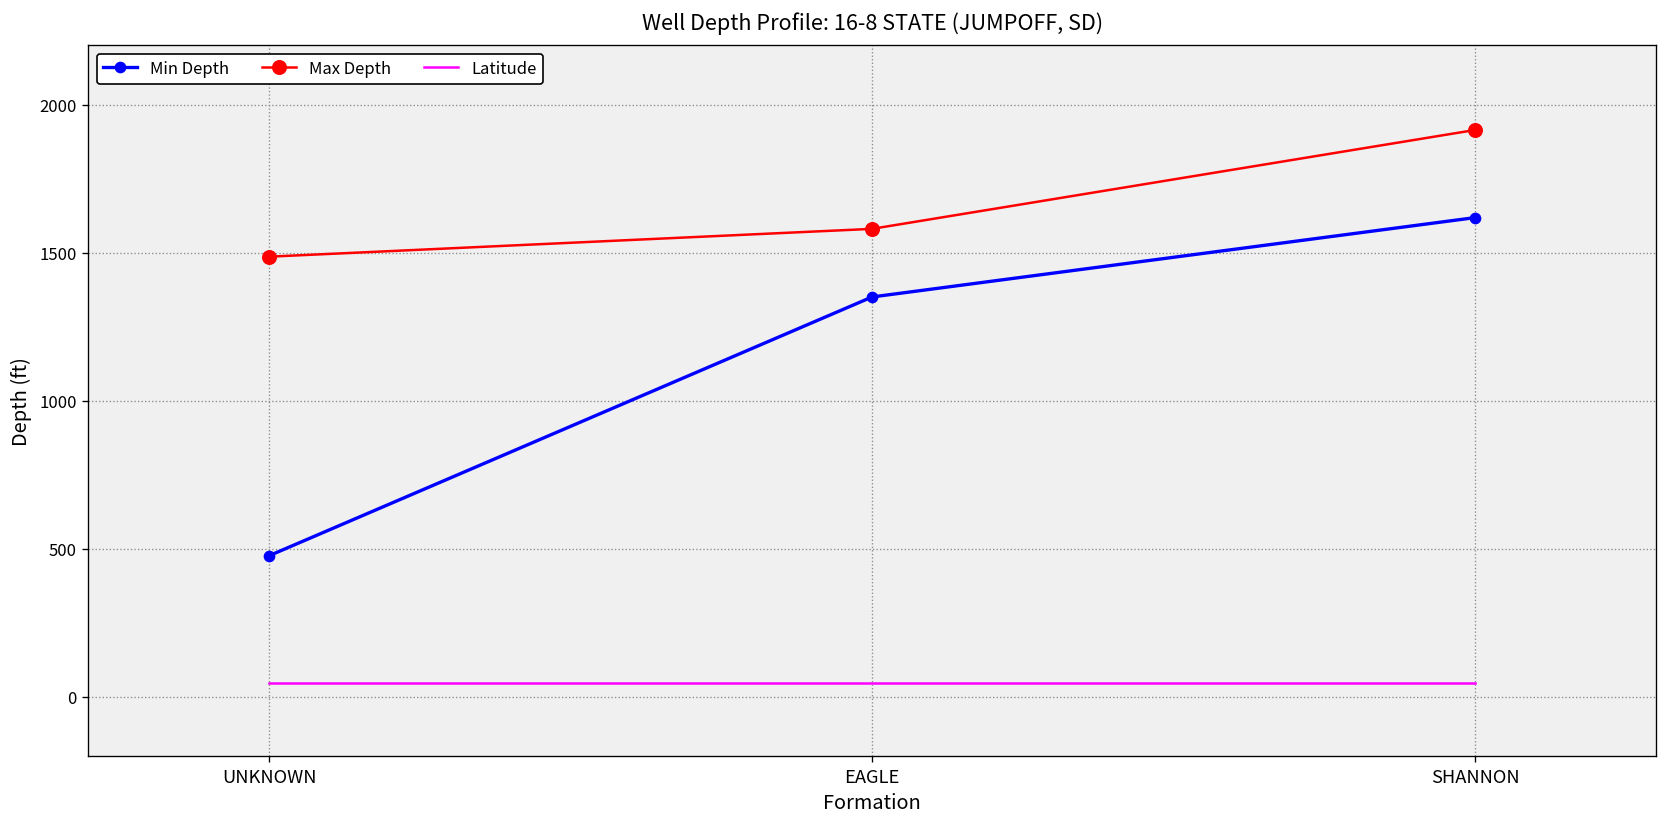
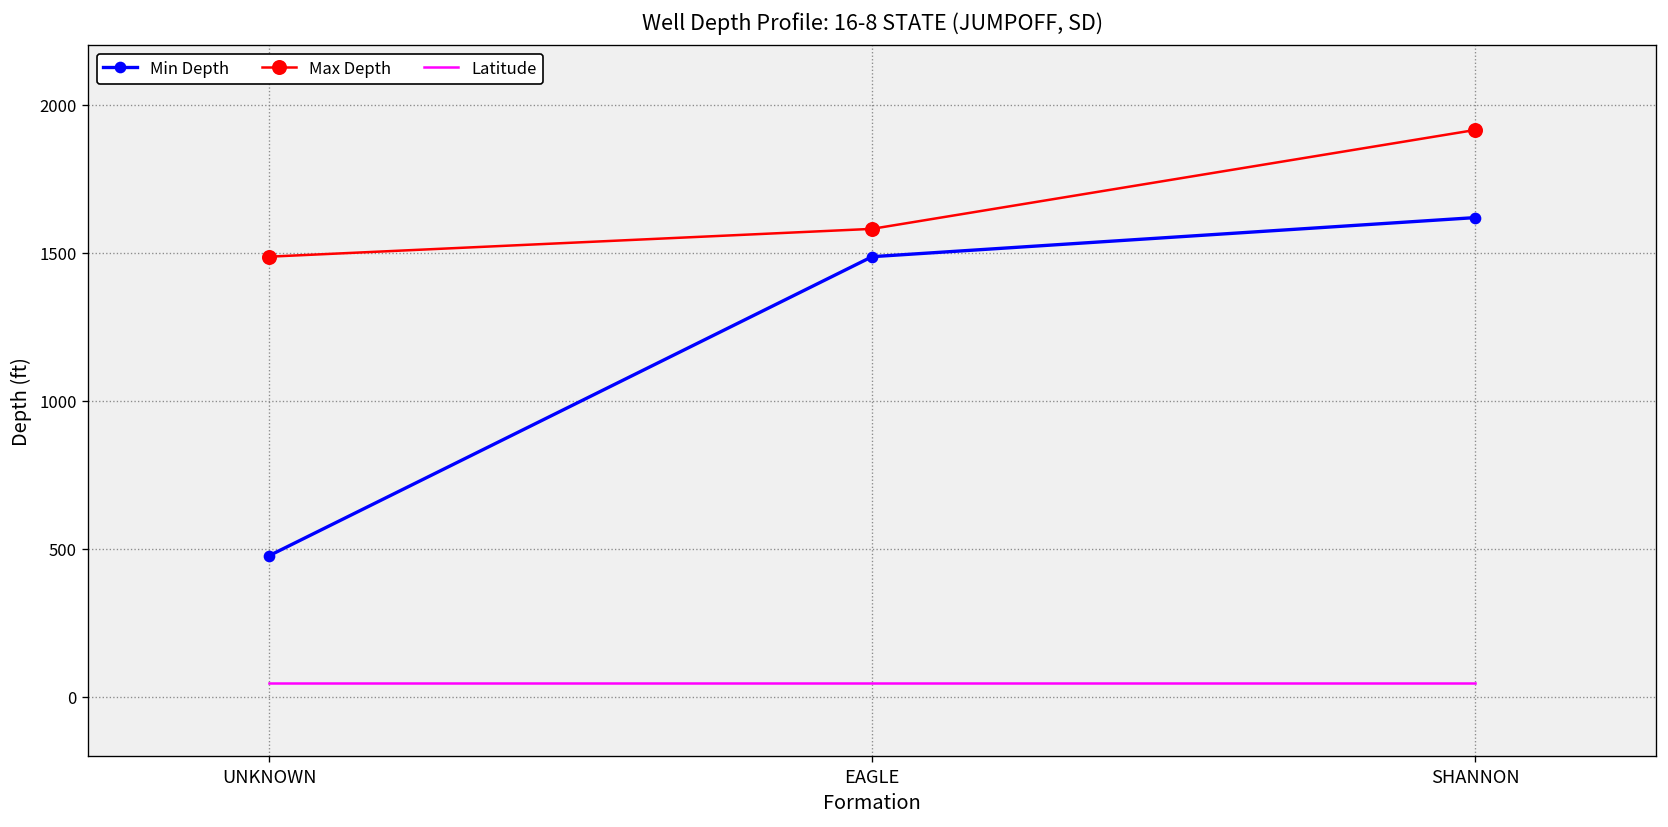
Min Depth, EAGLE: 1350 -> 1490
